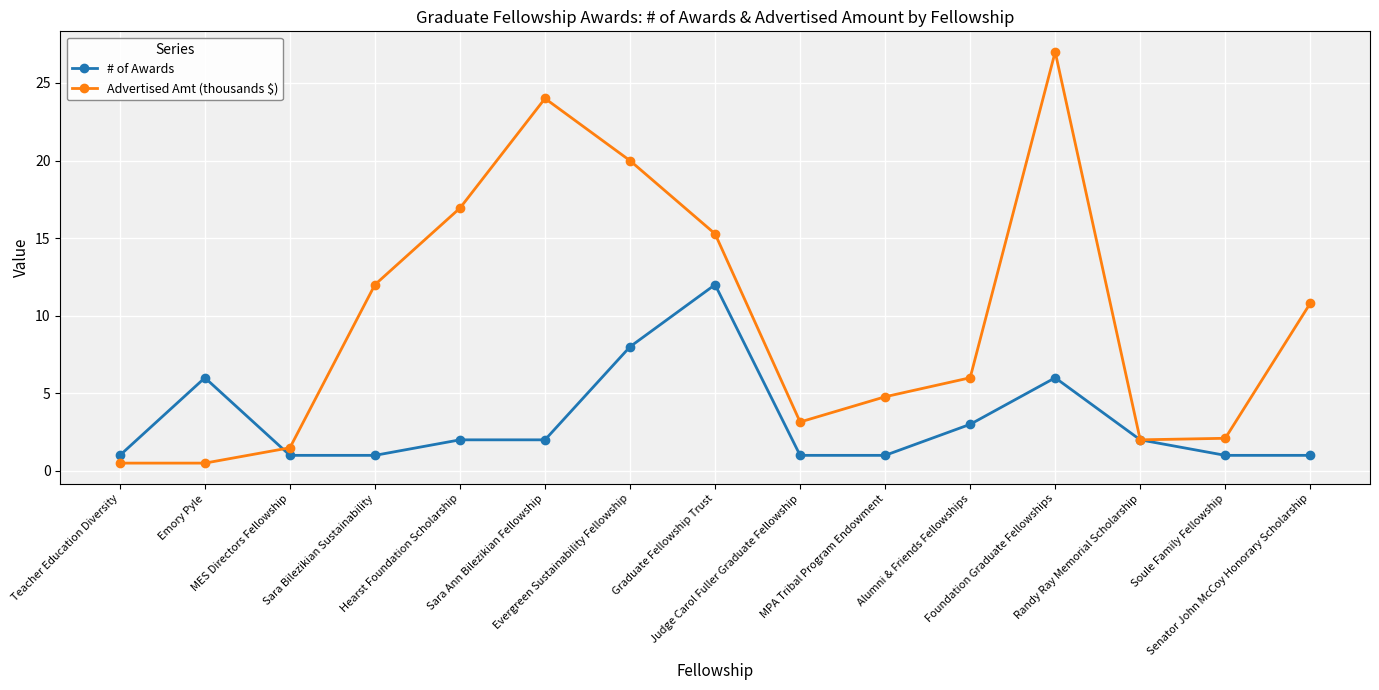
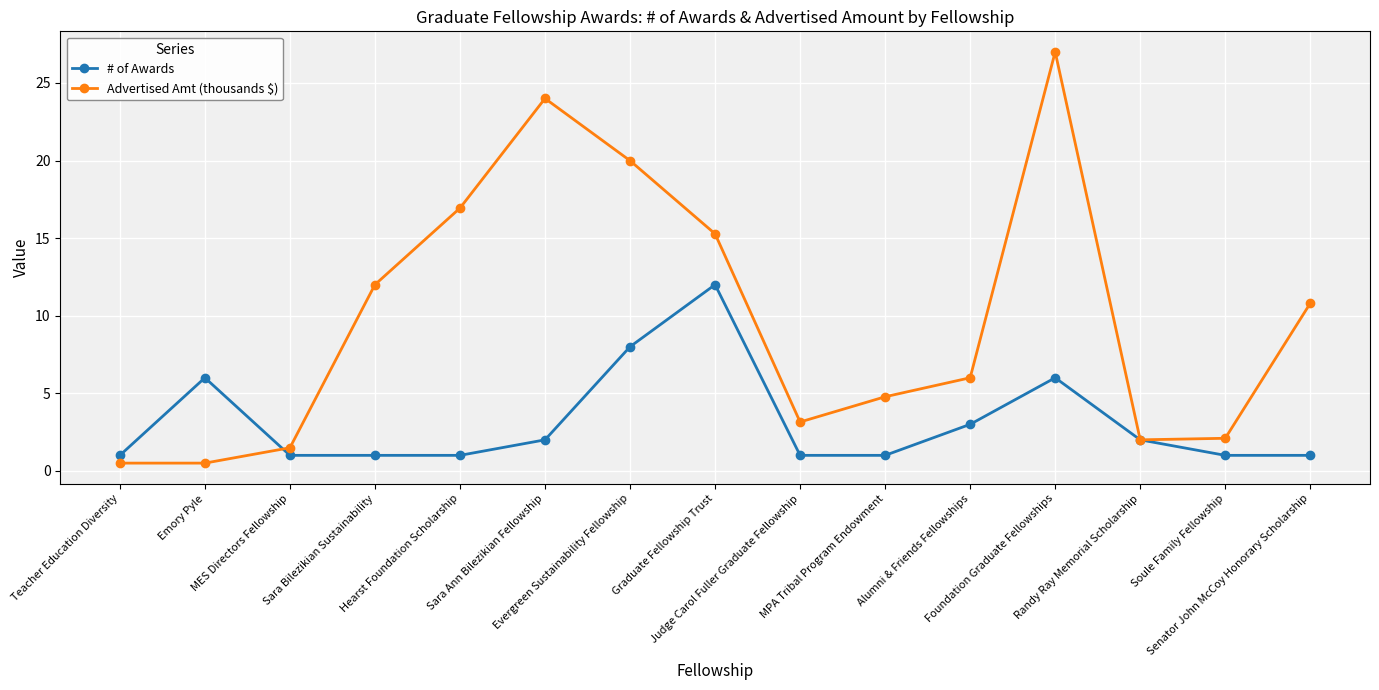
# of Awards, Hearst Foundation Scholarship: 2 -> 1
